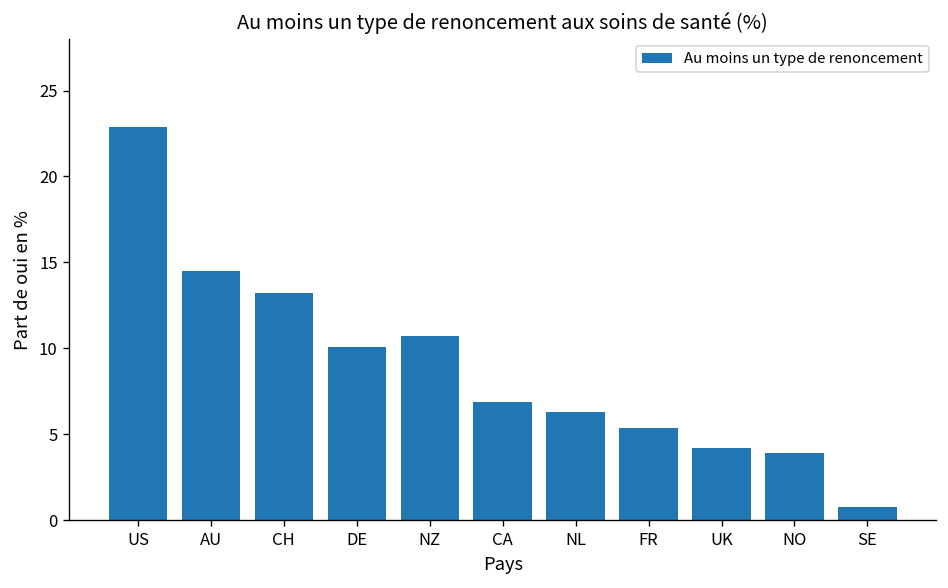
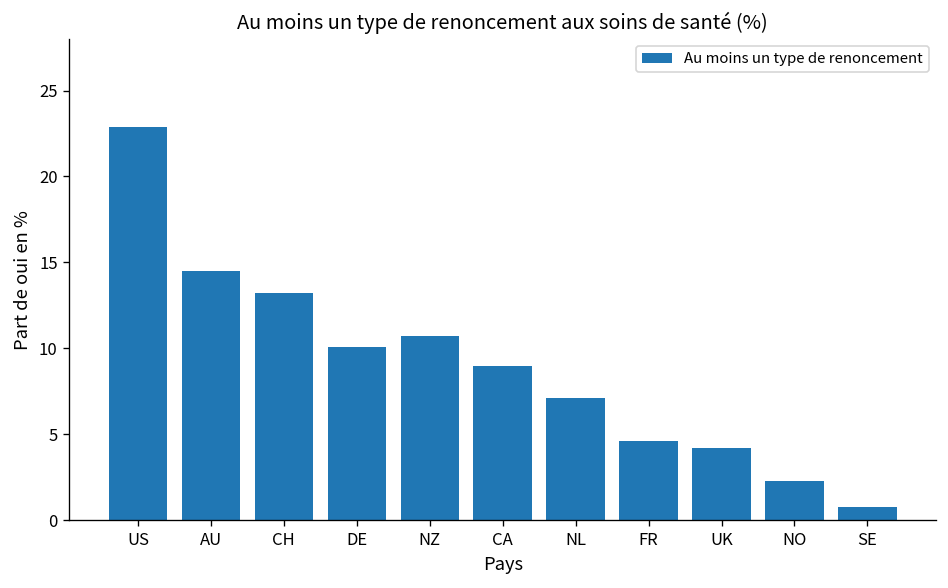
CA: 6.9 -> 9.0
NL: 6.3 -> 7.1
FR: 5.4 -> 4.6
NO: 3.9 -> 2.3
